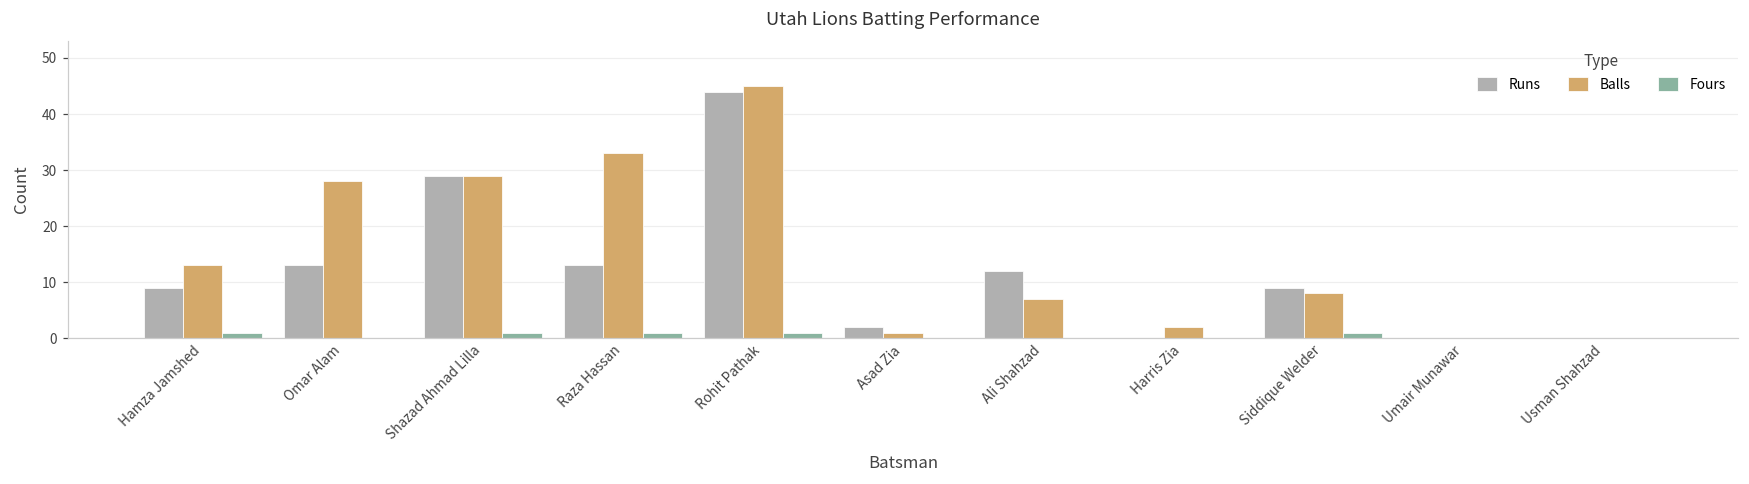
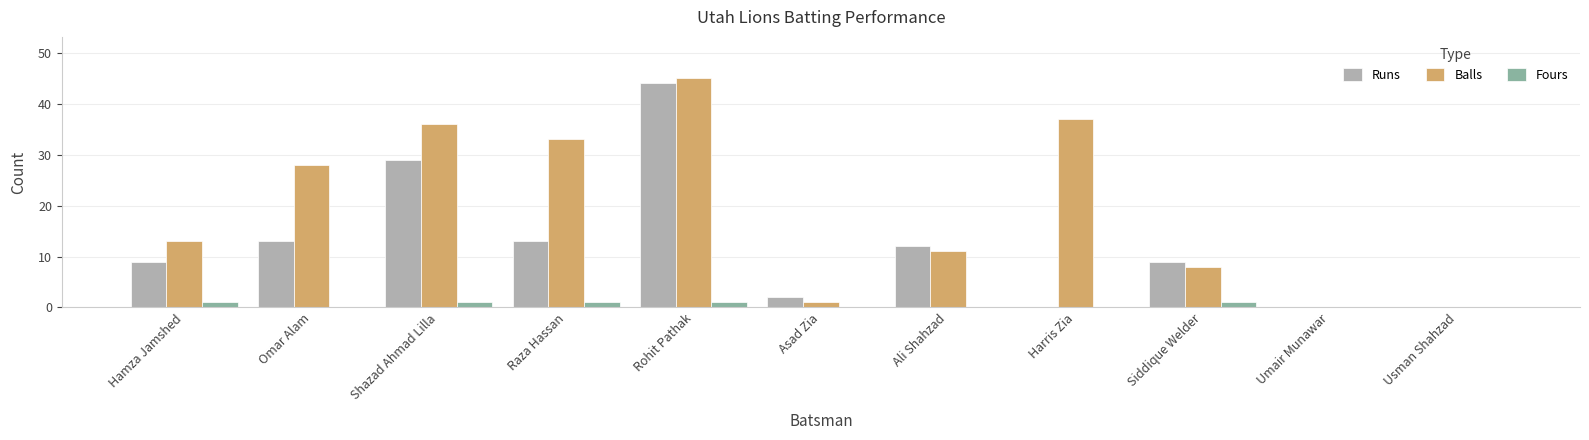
Balls, Shazad Ahmad Lilla: 29 -> 36
Balls, Ali Shahzad: 7 -> 11
Balls, Harris Zia: 2 -> 37
